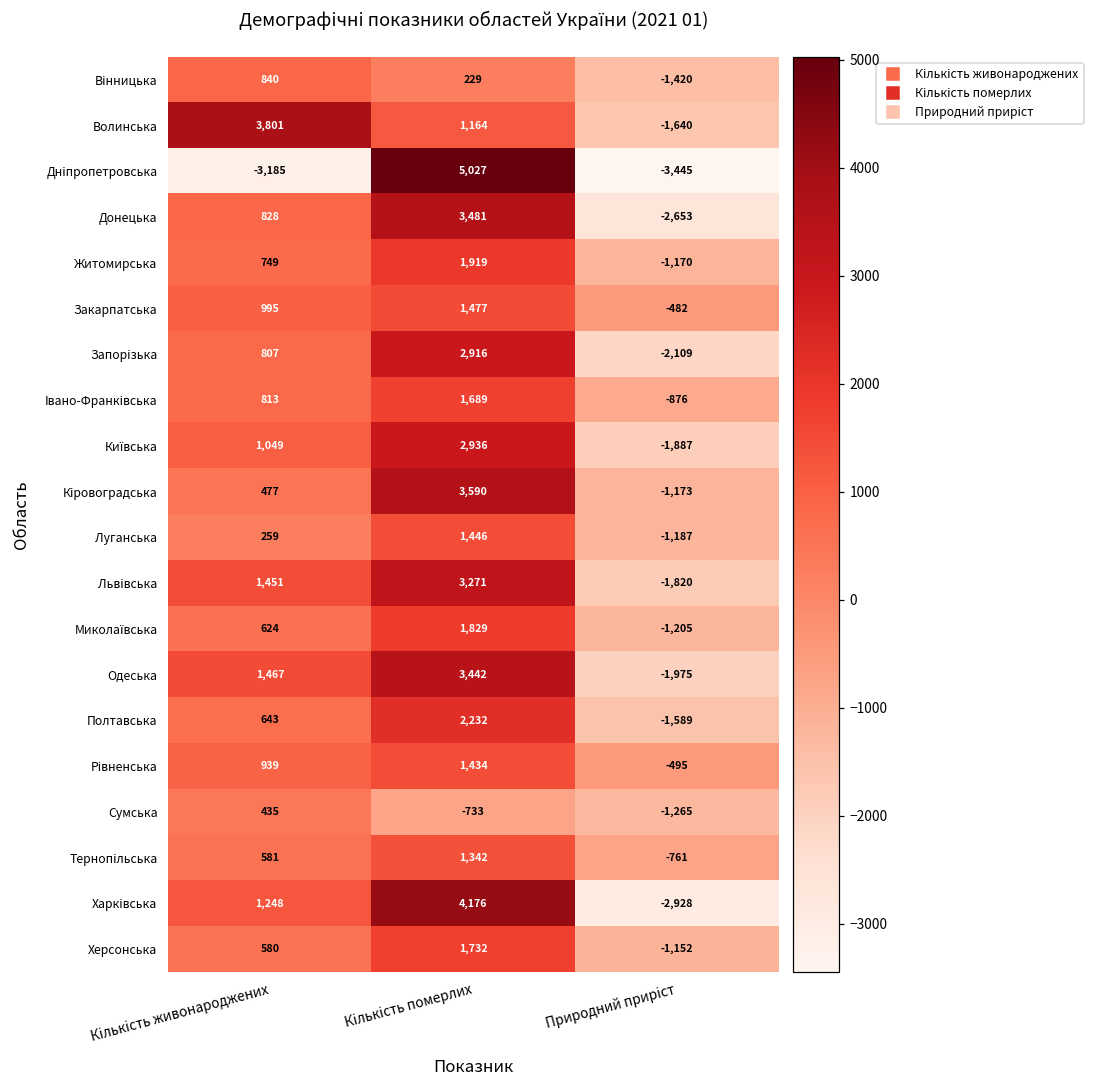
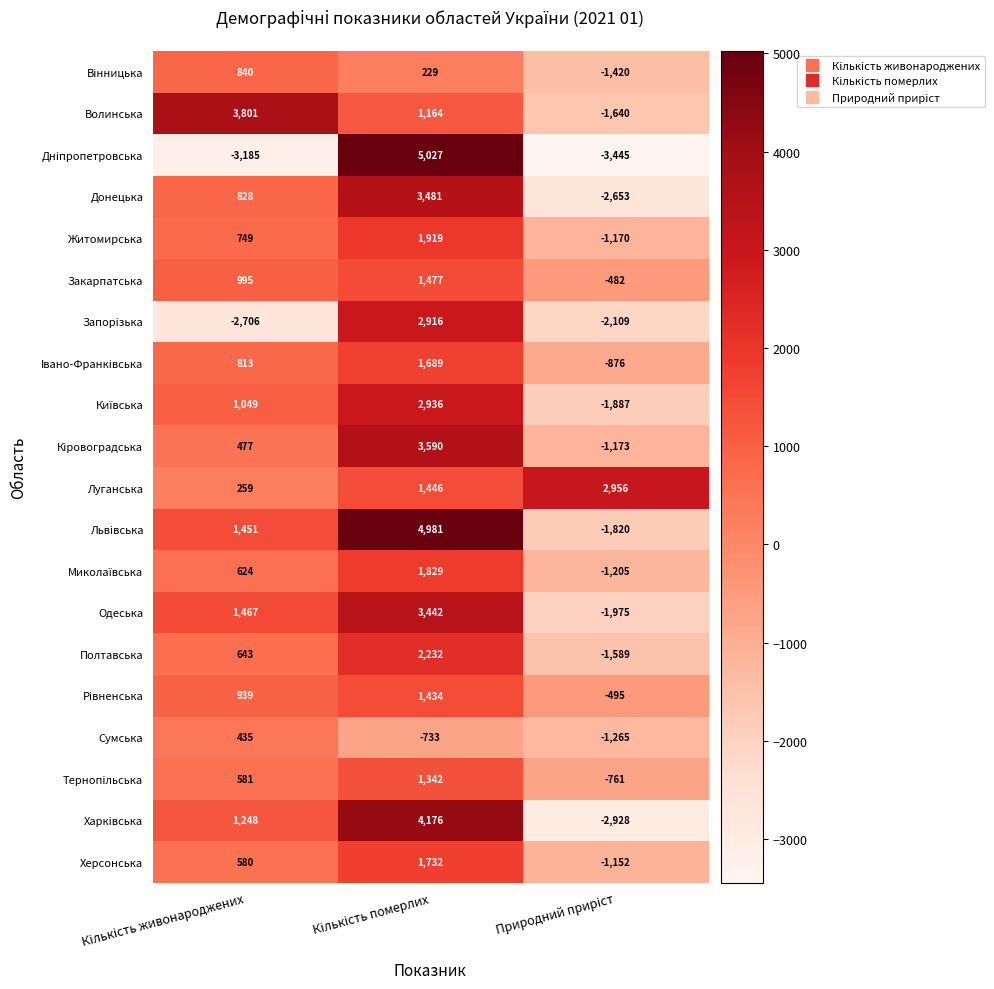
Запорізька, Кількість живонароджених: 807 -> -2,706
Луганська, Природний приріст: -1,187 -> 2,956
Львівська, Кількість померлих: 3,271 -> 4,981
